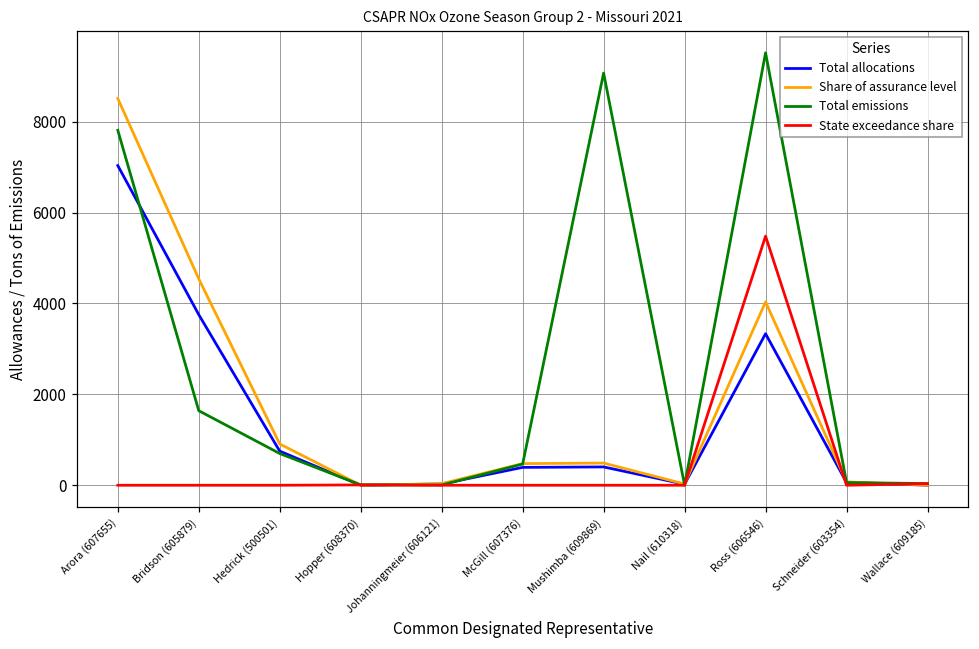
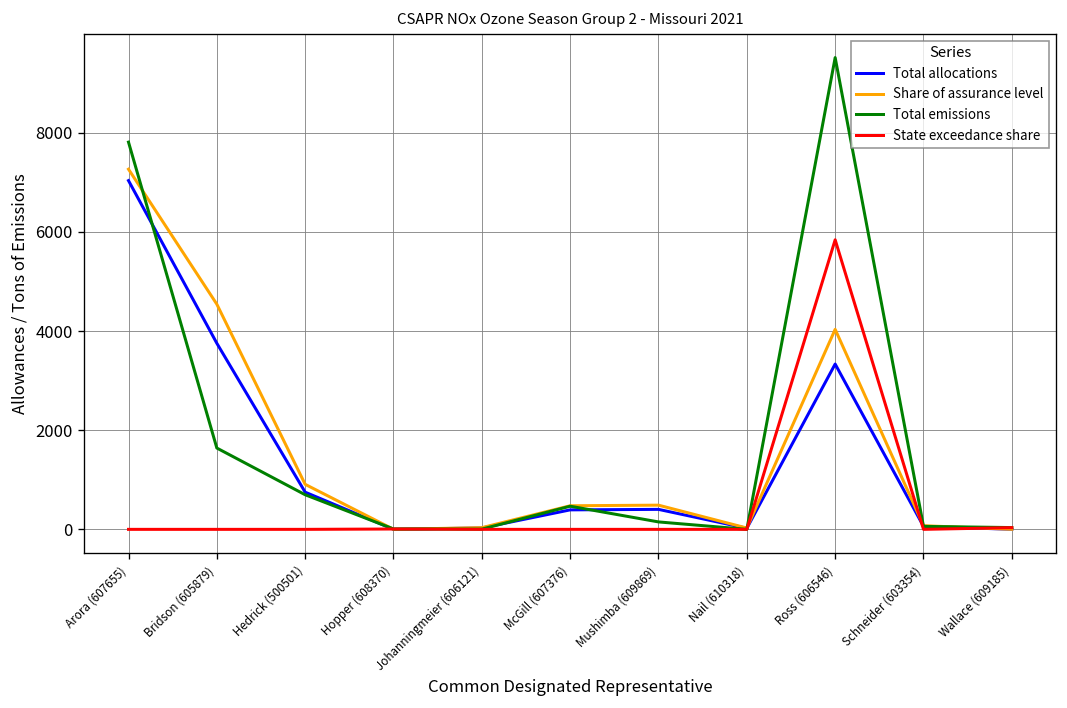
Share of assurance level, Arora (607655): 8500 -> 7300
Total emissions, Mushimba (609869): 9100 -> 200
State exceedance share, Ross (606546): 5500 -> 5800
